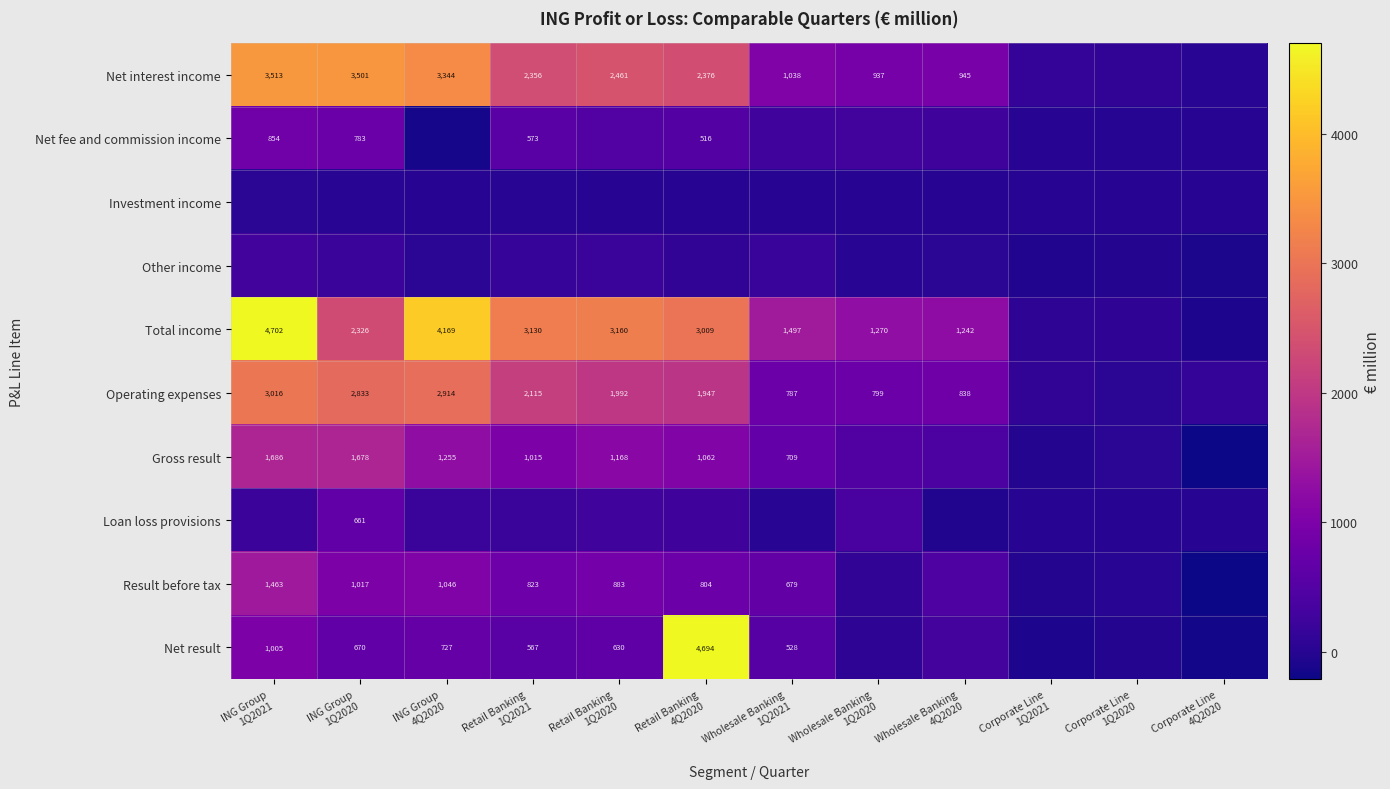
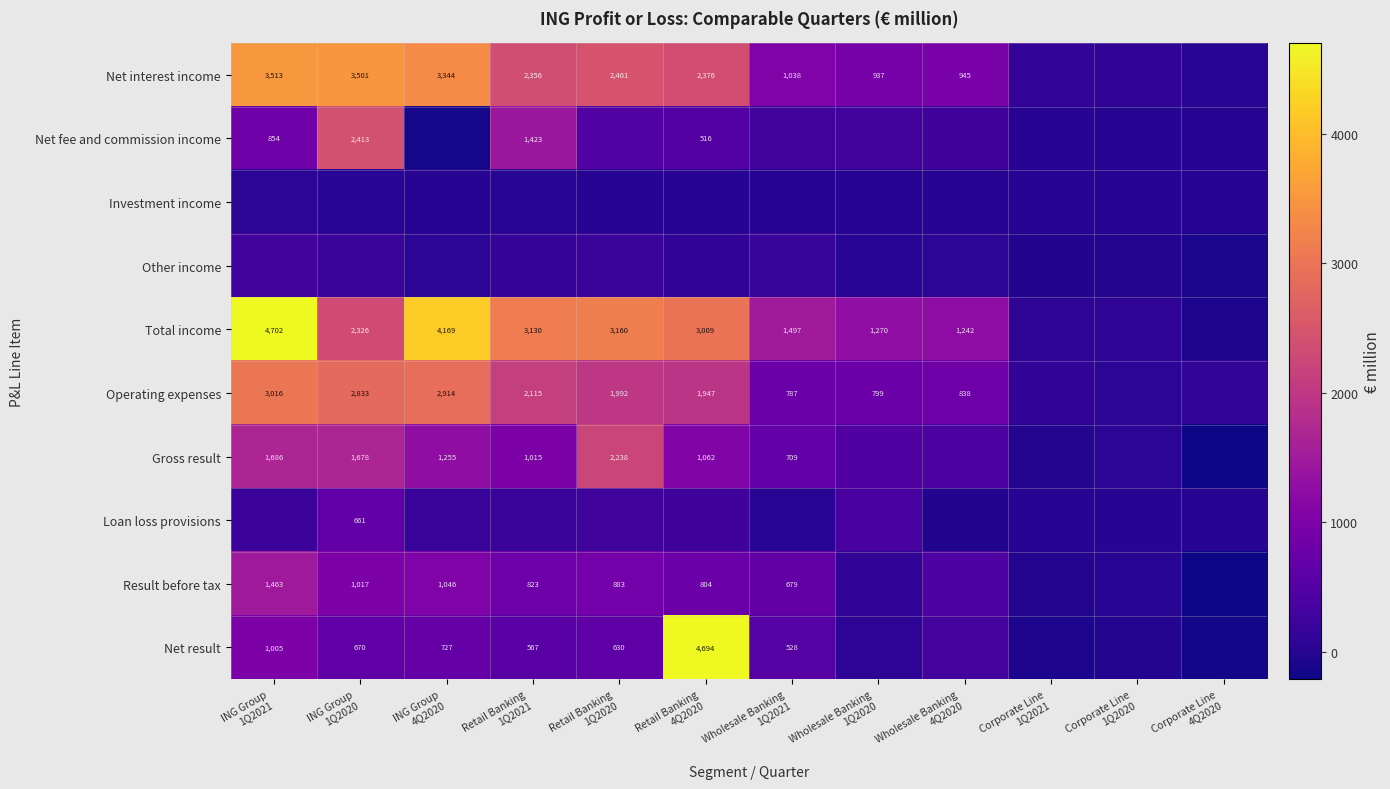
Net fee and commission income, ING Group 1Q2020: 783 -> 2,413
Net fee and commission income, Retail Banking 1Q2021: 573 -> 1,423
Gross result, Retail Banking 1Q2020: 1,168 -> 2,238
